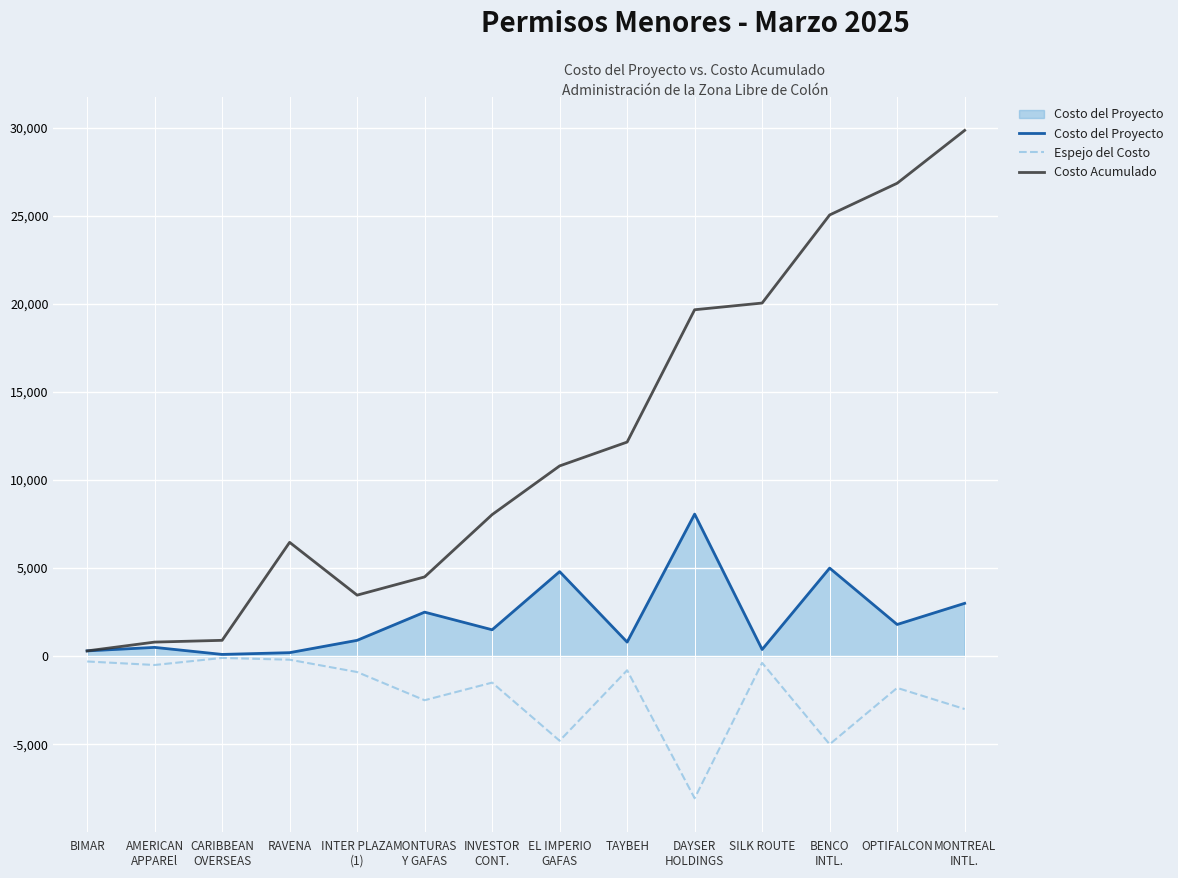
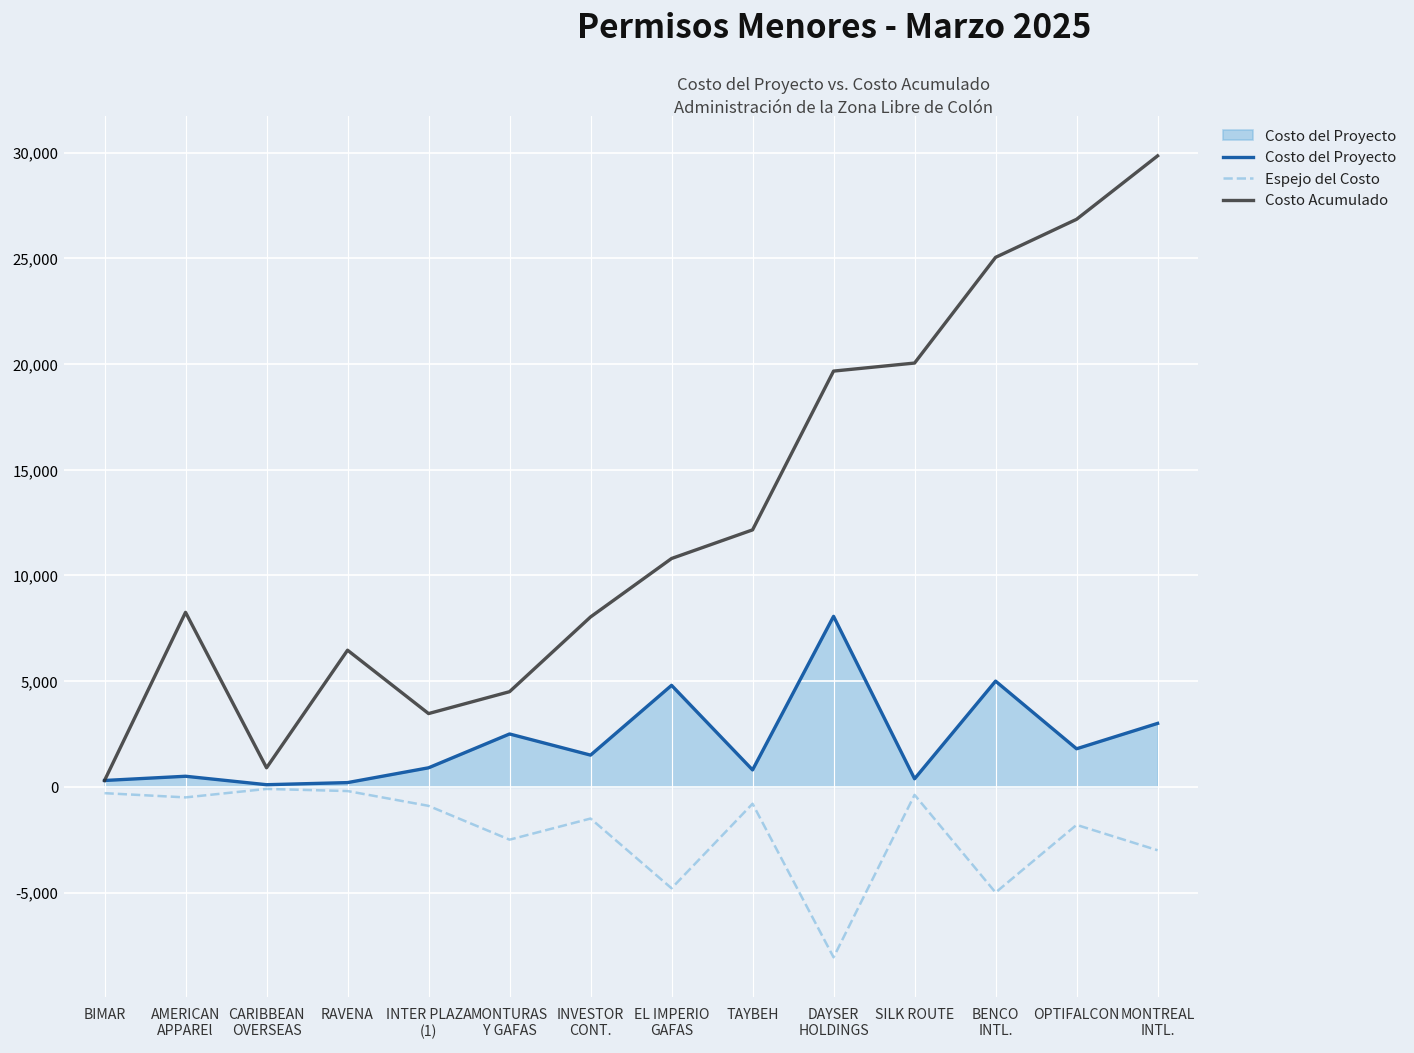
Costo Acumulado, AMERICAN APPAREl: 800 -> 8,300
